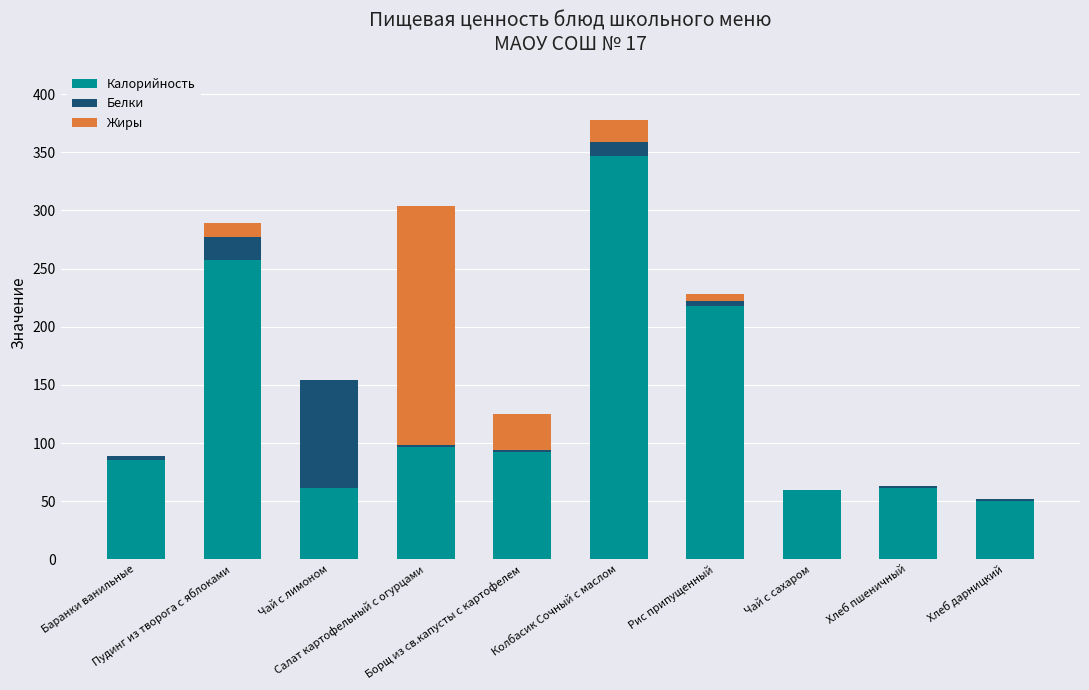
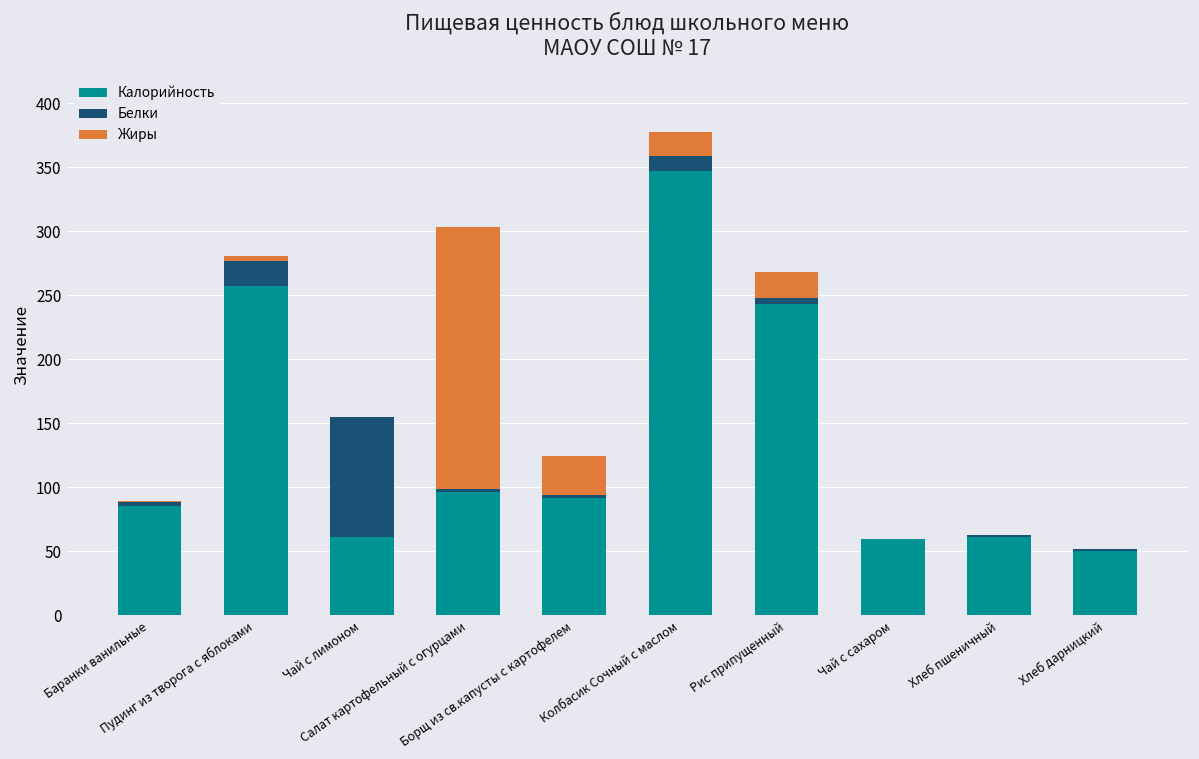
Жиры, Пудинг из творога с яблоками: 13 -> 4
Калорийность, Рис припущенный: 218 -> 244
Жиры, Рис припущенный: 6 -> 21
